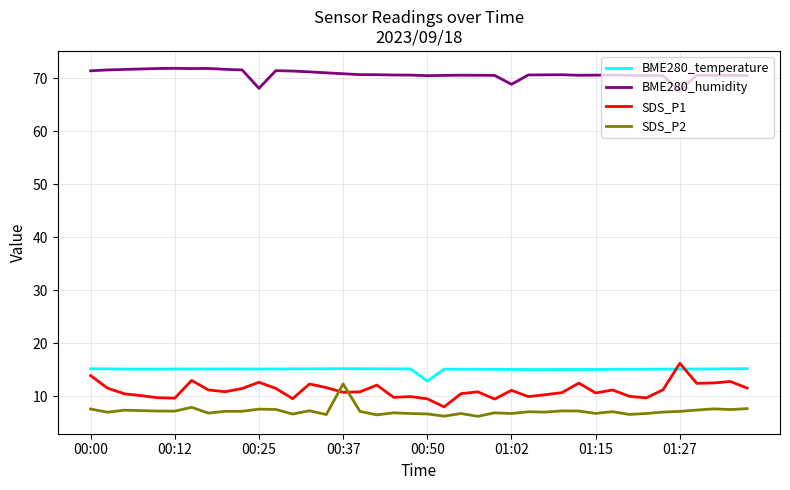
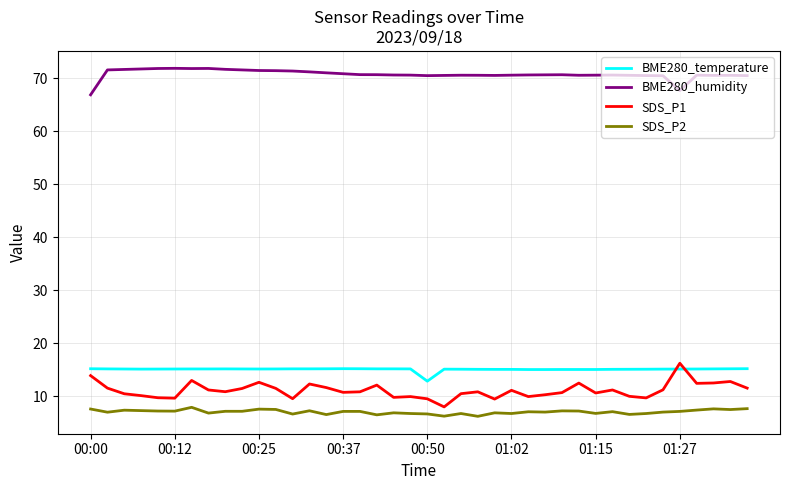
BME280_humidity, 00:00: 71 -> 67
BME280_humidity, 00:25: 68 -> 72
SDS_P2, 00:37: 12 -> 7
BME280_humidity, 01:02: 69 -> 71
